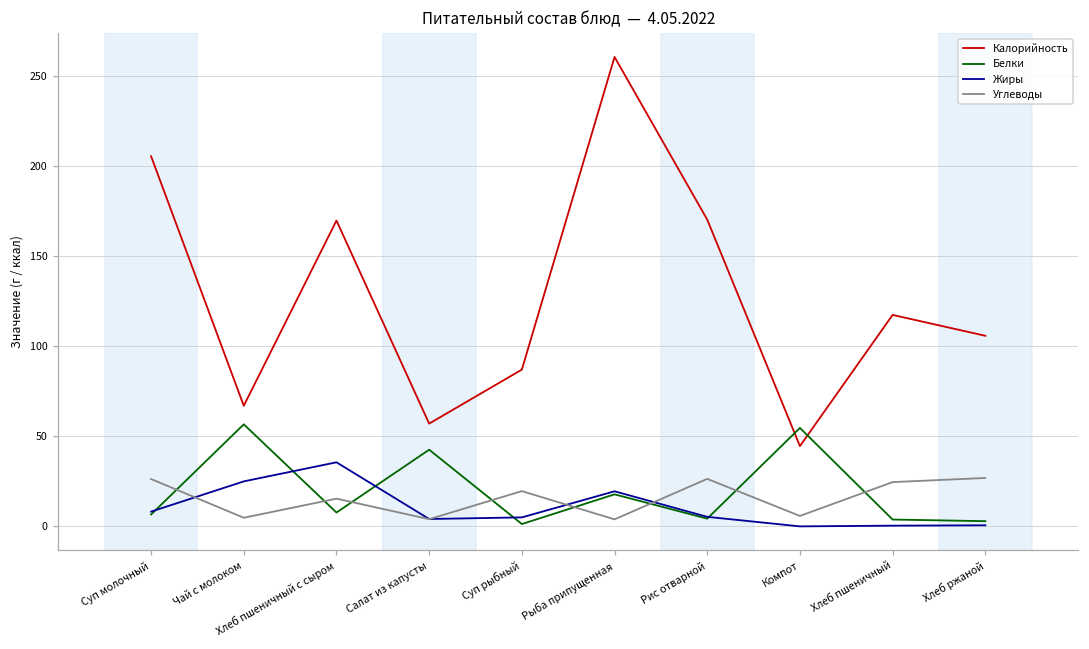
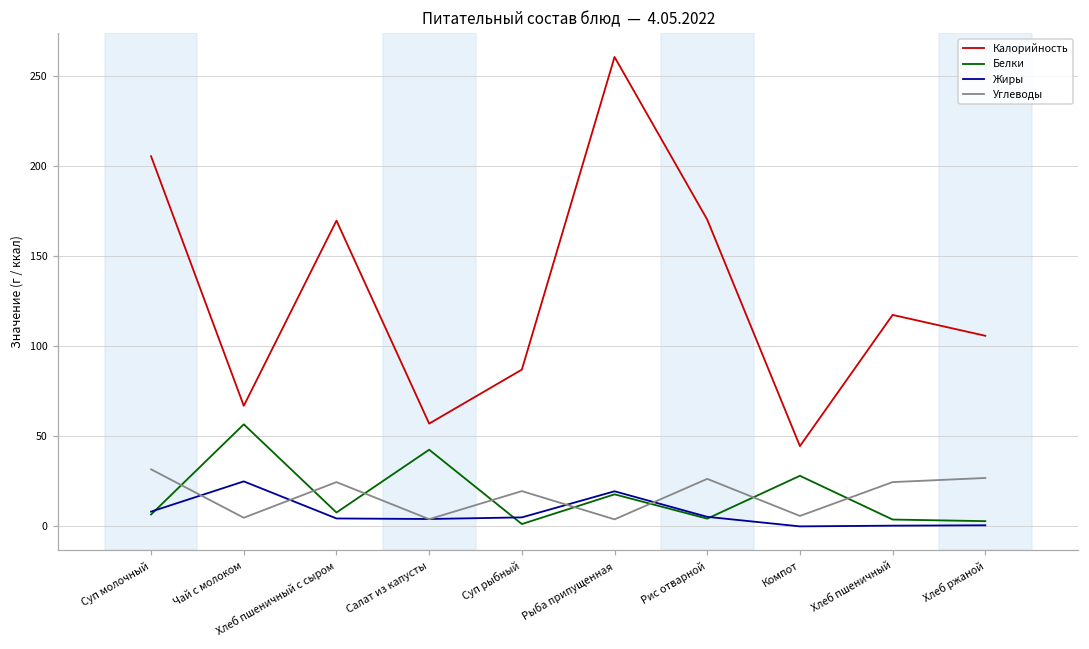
Углеводы, Суп молочный: 26 -> 32
Жиры, Хлеб пшеничный с сыром: 36 -> 4
Углеводы, Хлеб пшеничный с сыром: 15 -> 25
Белки, Компот: 55 -> 28
